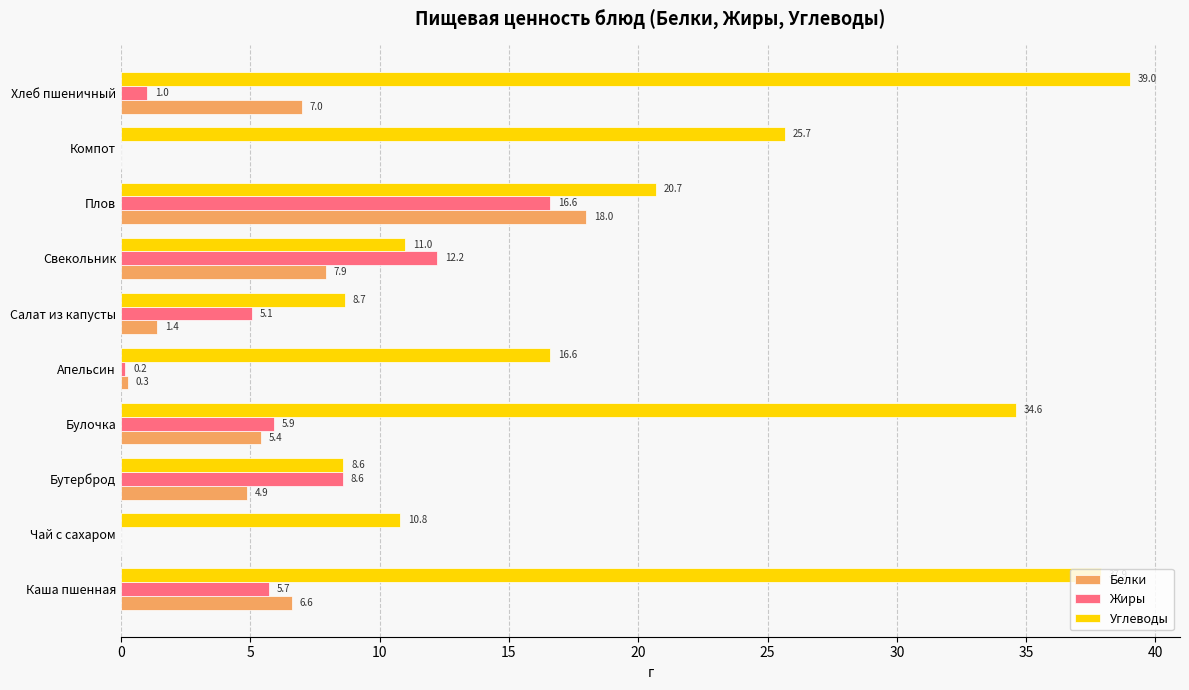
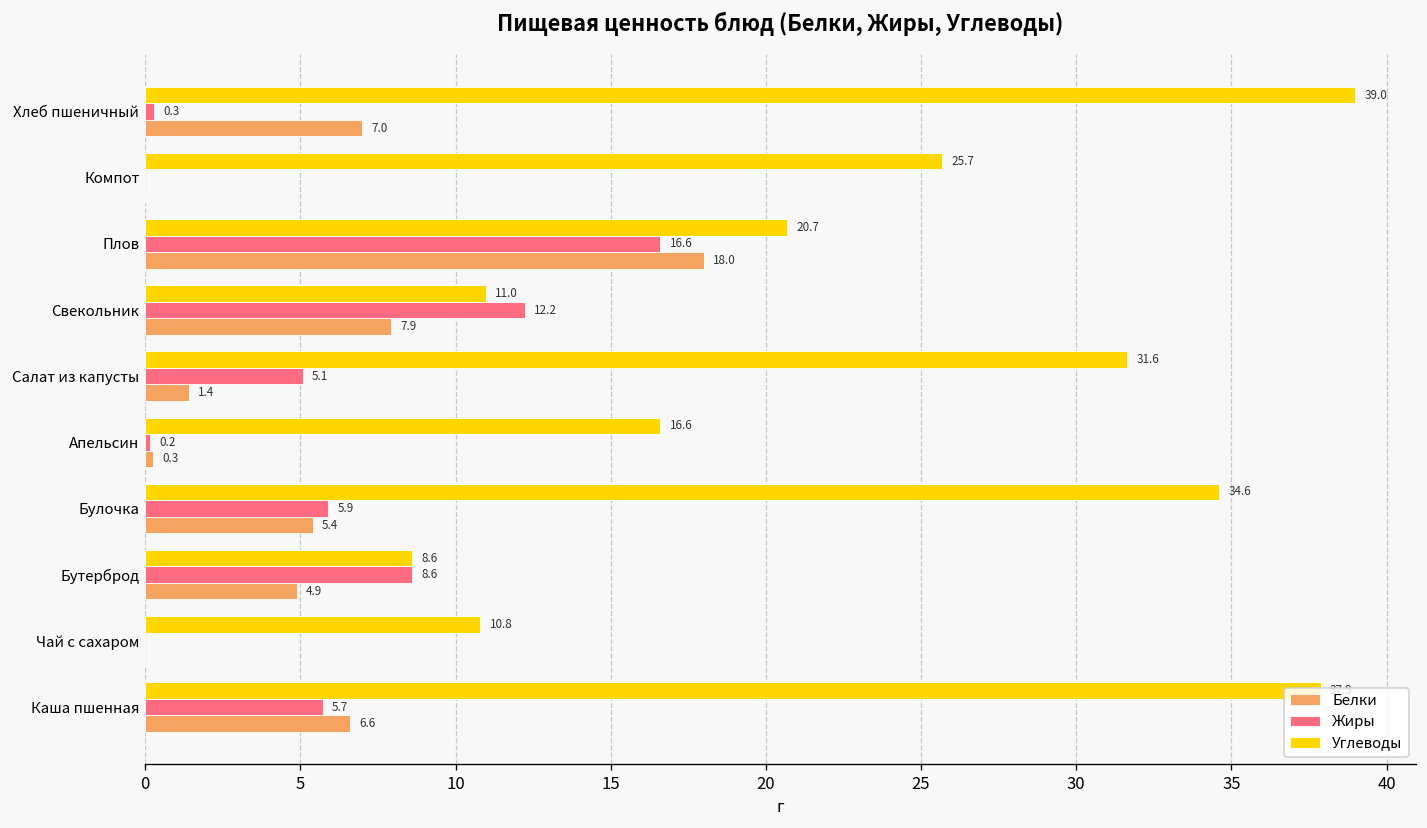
Жиры, Хлеб пшеничный: 1.0 -> 0.3
Углеводы, Салат из капусты: 8.7 -> 31.6
